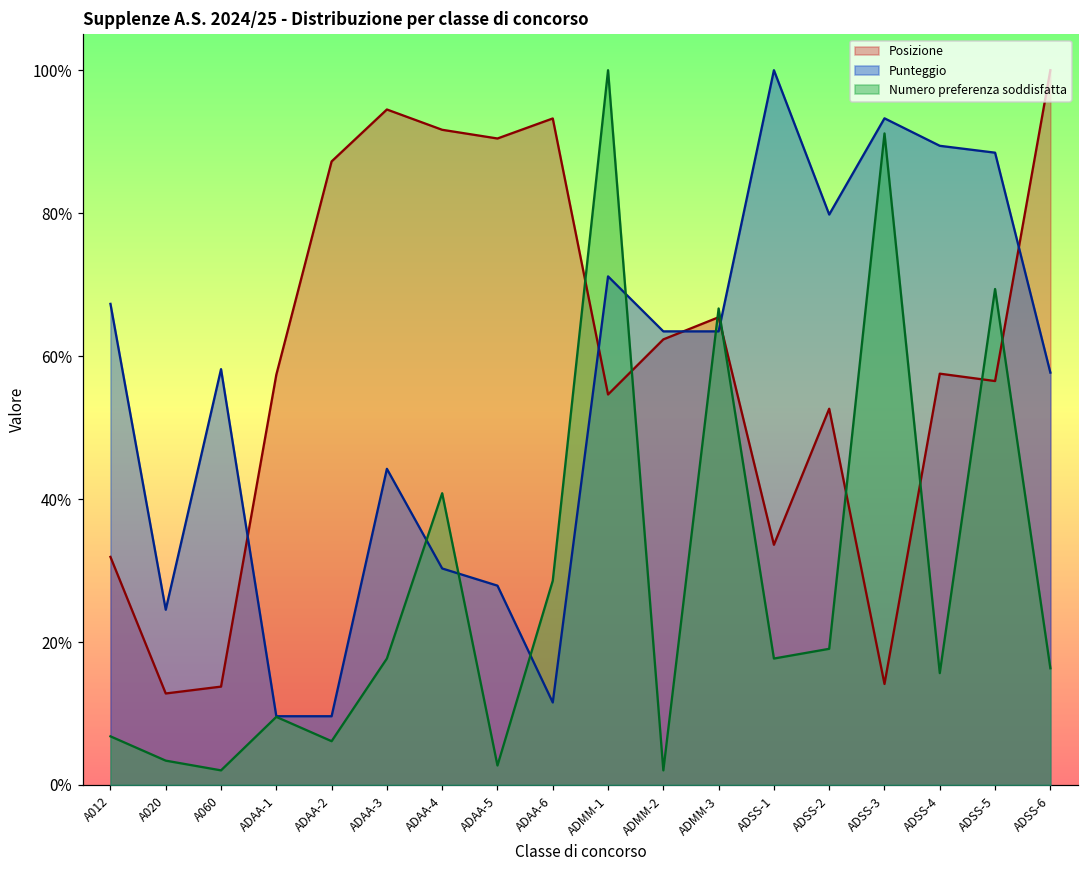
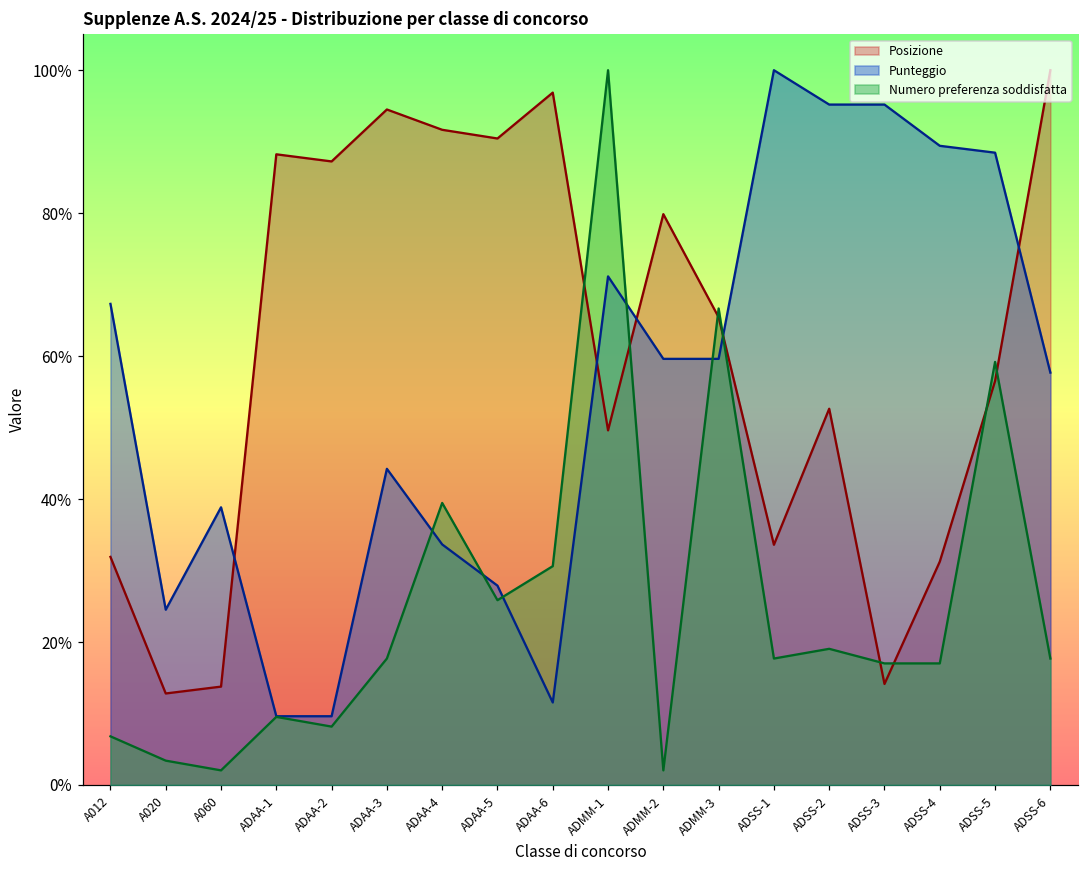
Punteggio, A060: 58% -> 39%
Posizione, ADAA-1: 57% -> 88%
Numero preferenza soddisfatta, ADAA-2: 6% -> 8%
Punteggio, ADAA-4: 30% -> 34%
Numero preferenza soddisfatta, ADAA-4: 41% -> 39%
Numero preferenza soddisfatta, ADAA-5: 3% -> 26%
Posizione, ADAA-6: 93% -> 97%
Numero preferenza soddisfatta, ADAA-6: 29% -> 31%
Posizione, ADMM-1: 55% -> 50%
Posizione, ADMM-2: 62% -> 80%
Punteggio, ADMM-2: 63% -> 60%
Punteggio, ADMM-3: 63% -> 60%
Punteggio, ADSS-2: 80% -> 95%
Punteggio, ADSS-3: 93% -> 95%
Numero preferenza soddisfatta, ADSS-3: 91% -> 17%
Posizione, ADSS-4: 58% -> 31%
Numero preferenza soddisfatta, ADSS-4: 16% -> 17%
Numero preferenza soddisfatta, ADSS-5: 69% -> 59%
Numero preferenza soddisfatta, ADSS-6: 16% -> 18%
